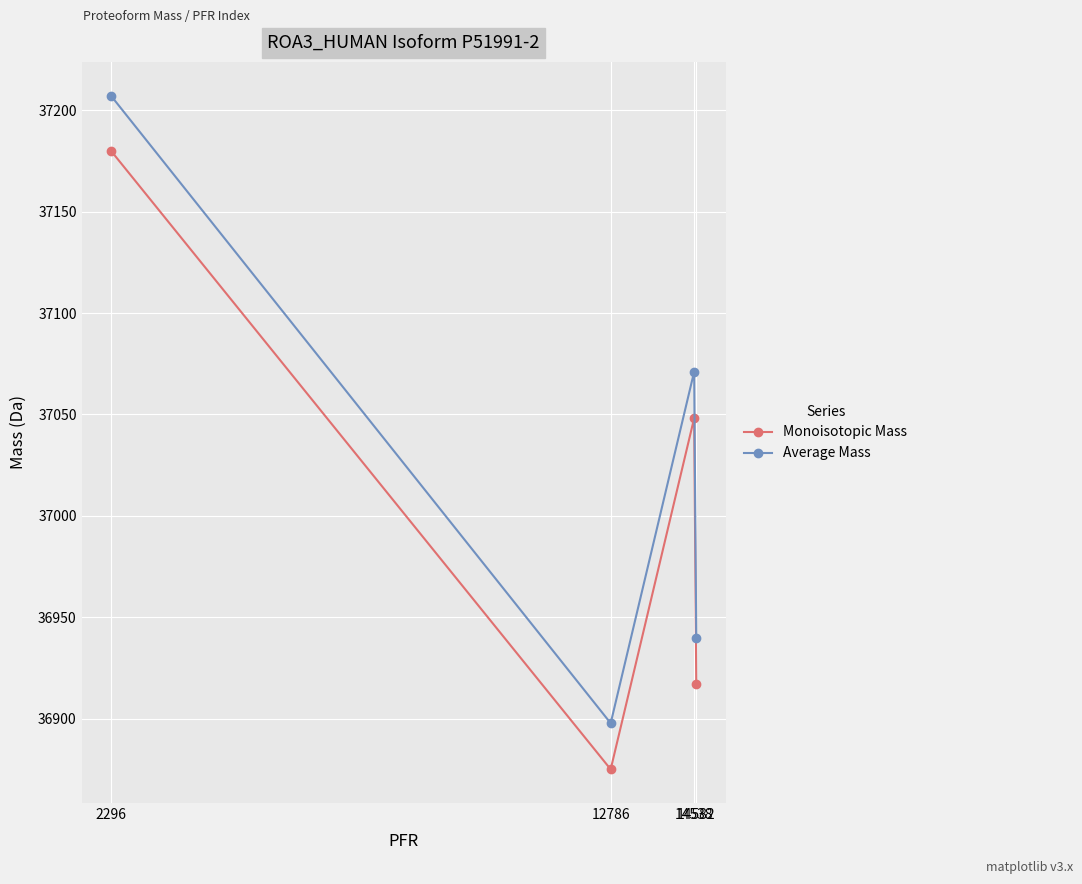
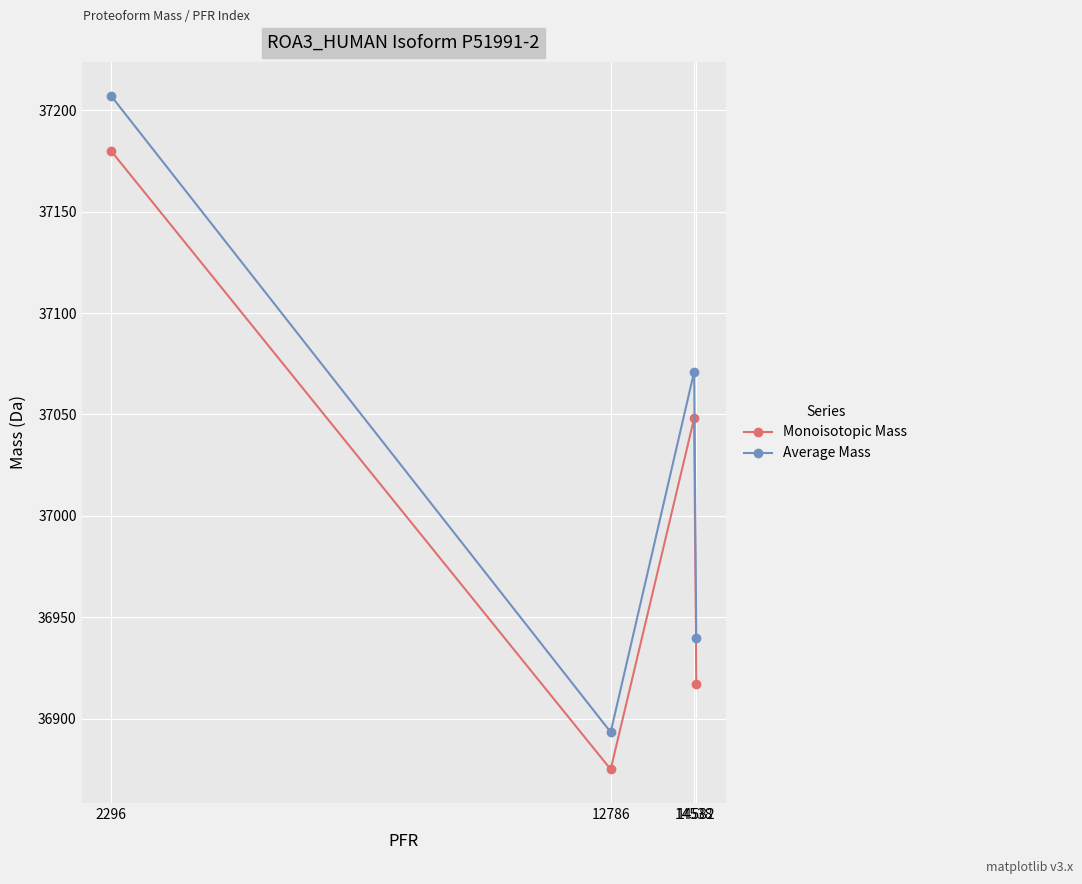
Average Mass, 12786: 36898 -> 36893
